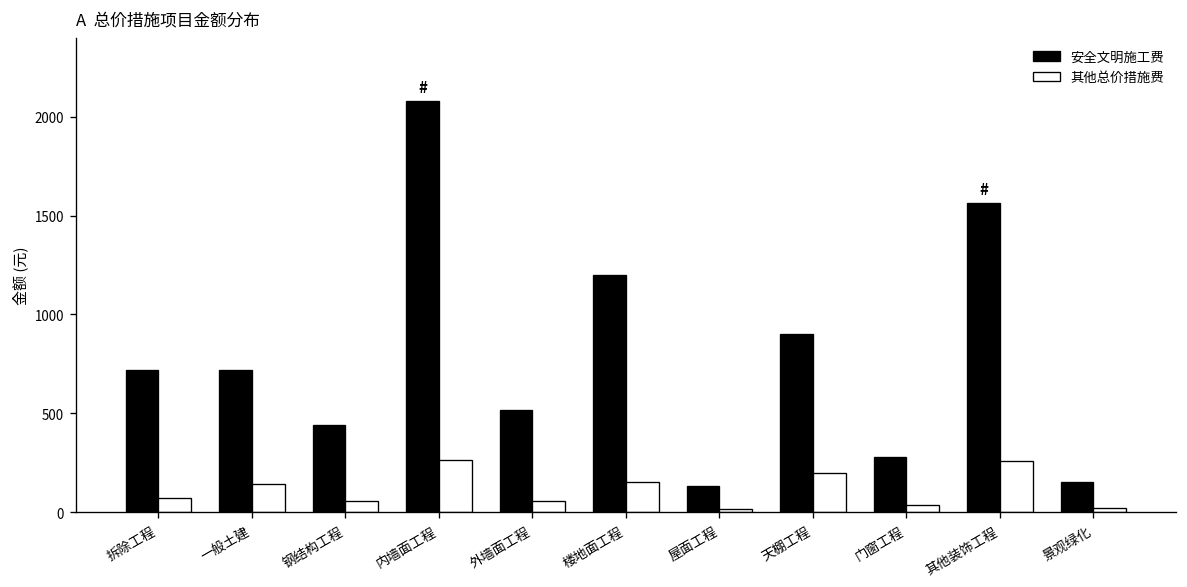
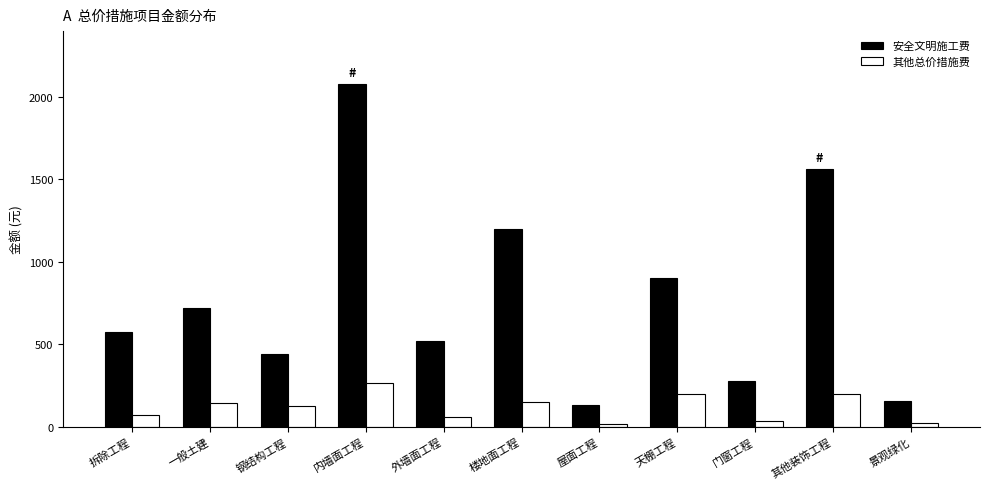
安全文明施工费, 拆除工程: 720 -> 570
其他总价措施费, 钢结构工程: 60 -> 130
其他总价措施费, 其他装饰工程: 260 -> 200
